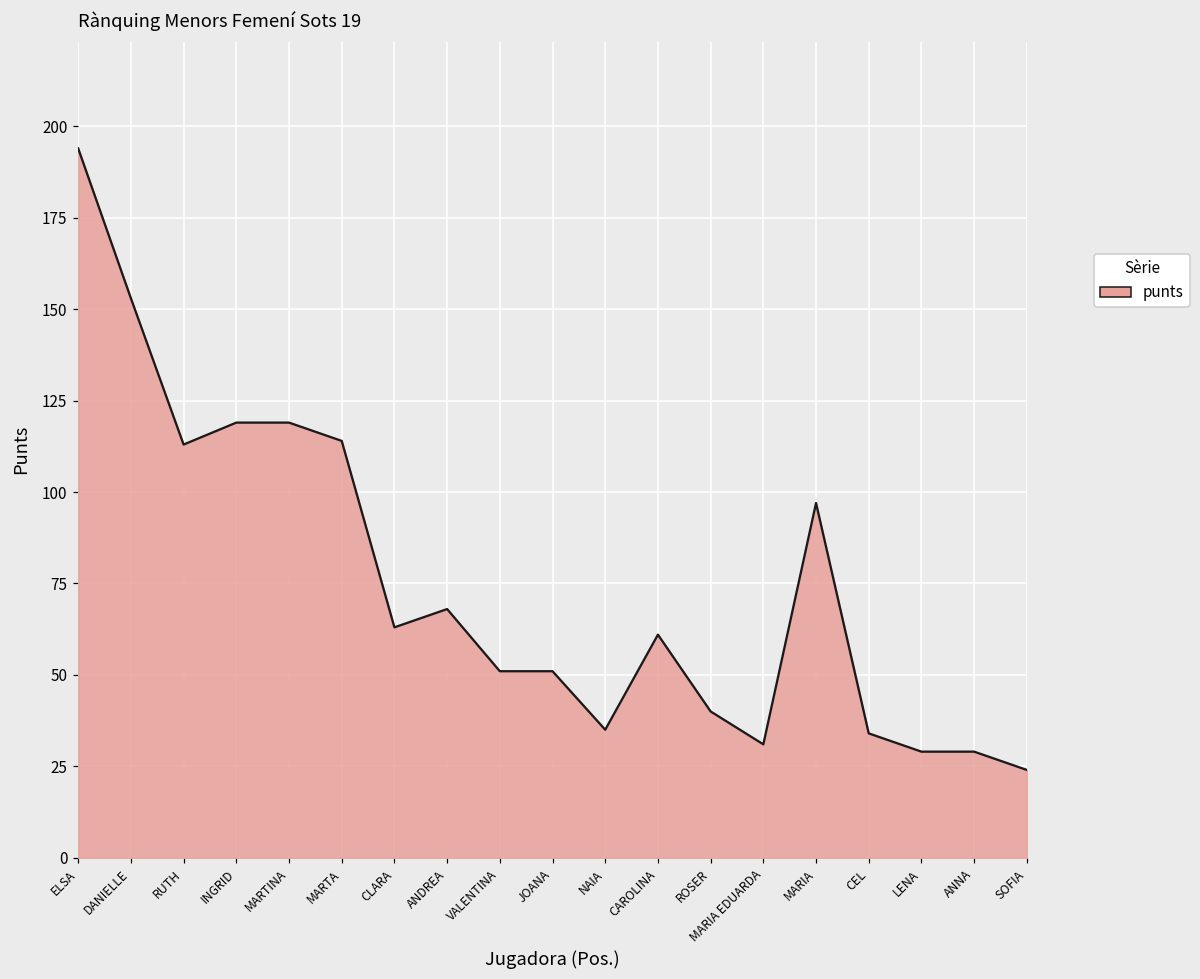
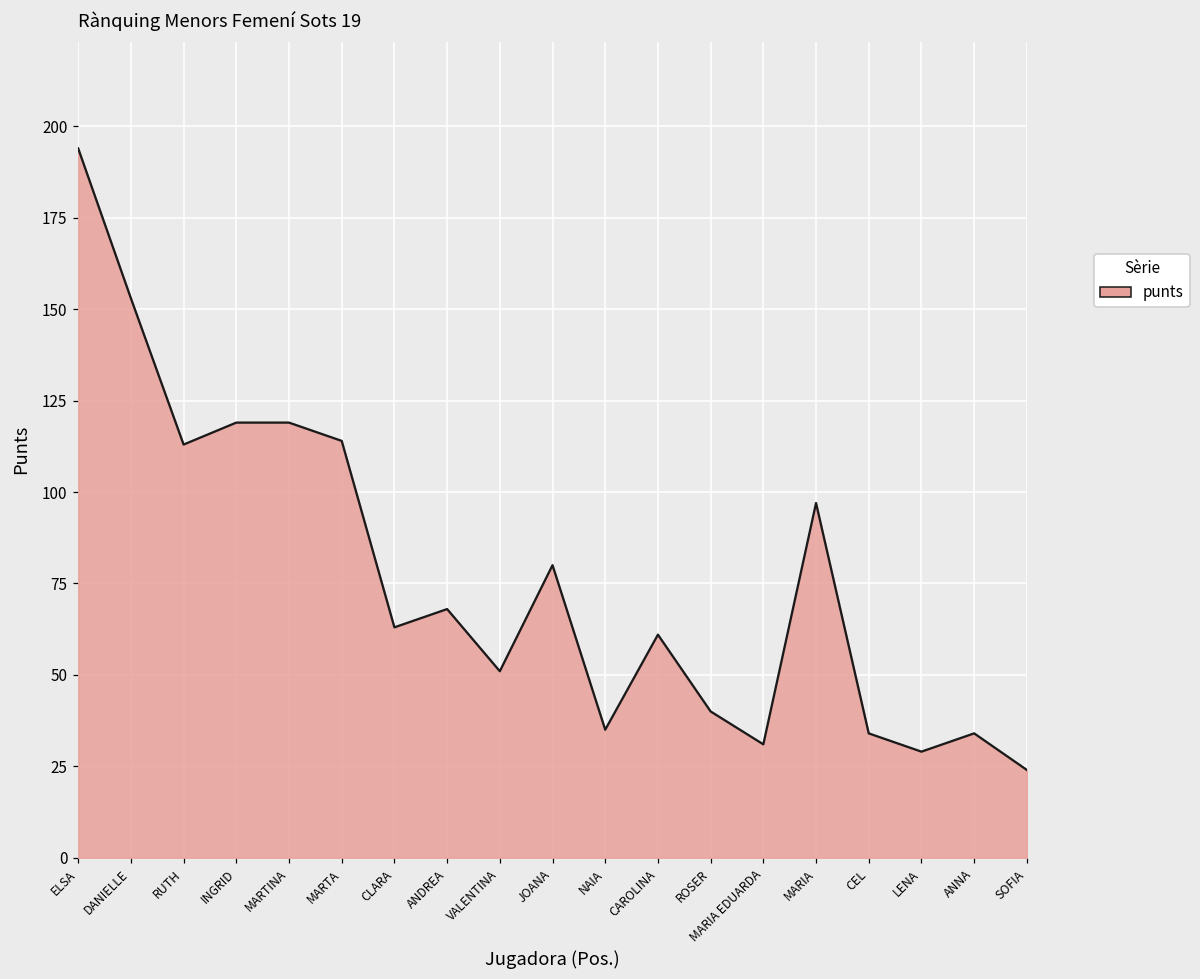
JOANA: 51 -> 80
ANNA: 29 -> 34
